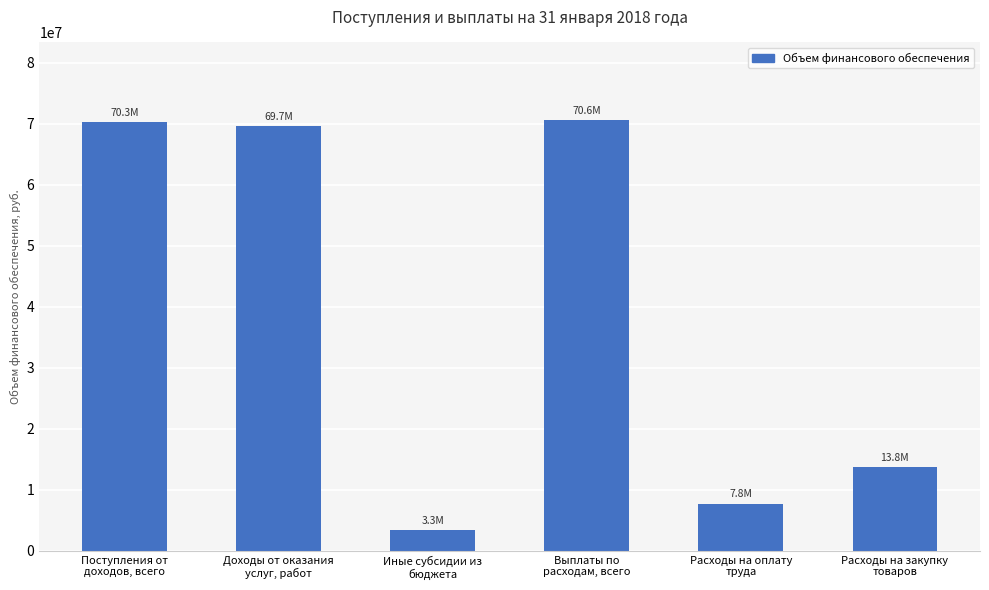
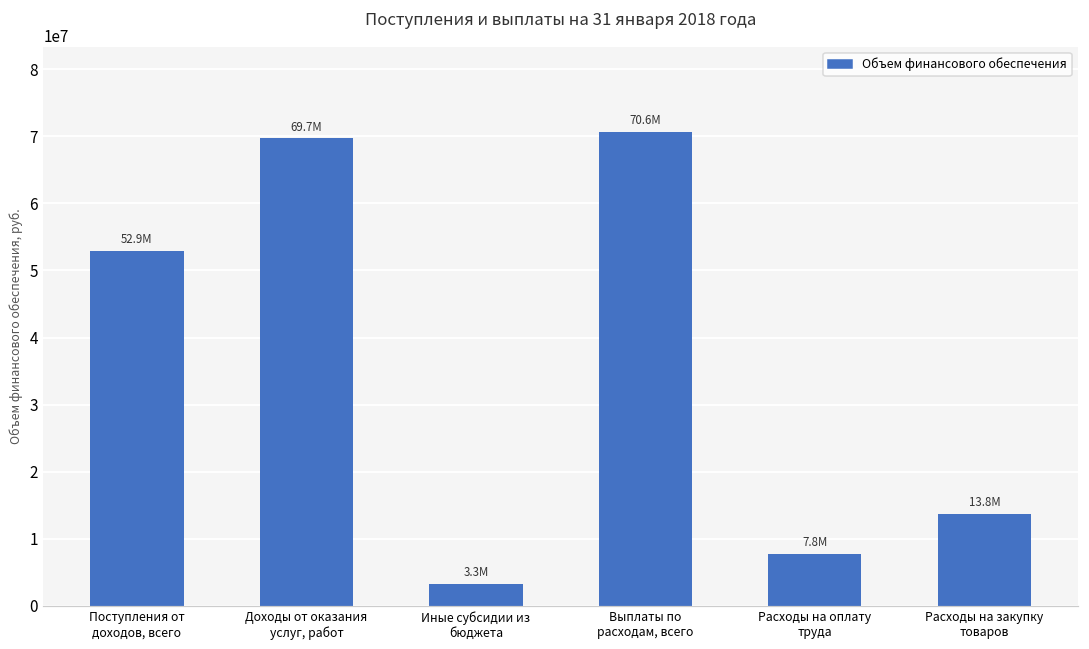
Поступления от доходов, всего: 70.3M -> 52.9M
